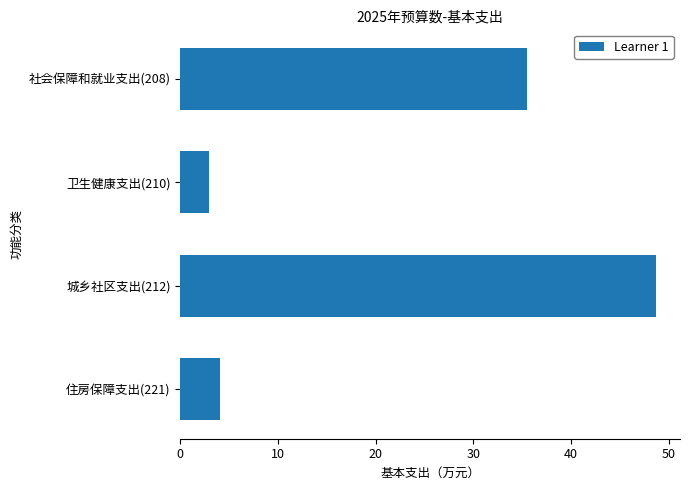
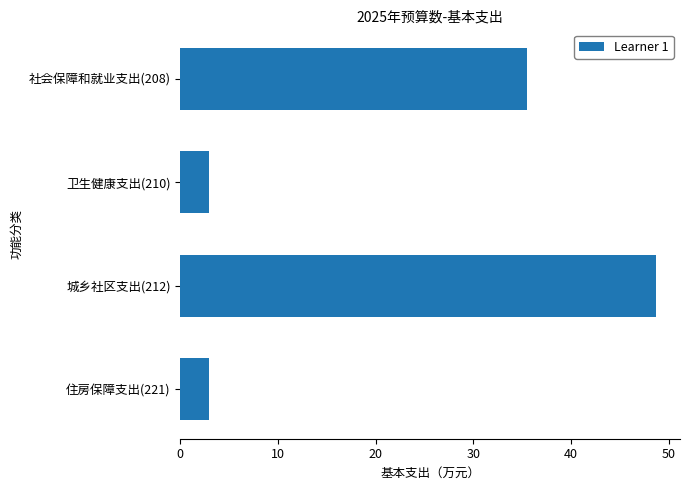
住房保障支出(221): 4 -> 3
